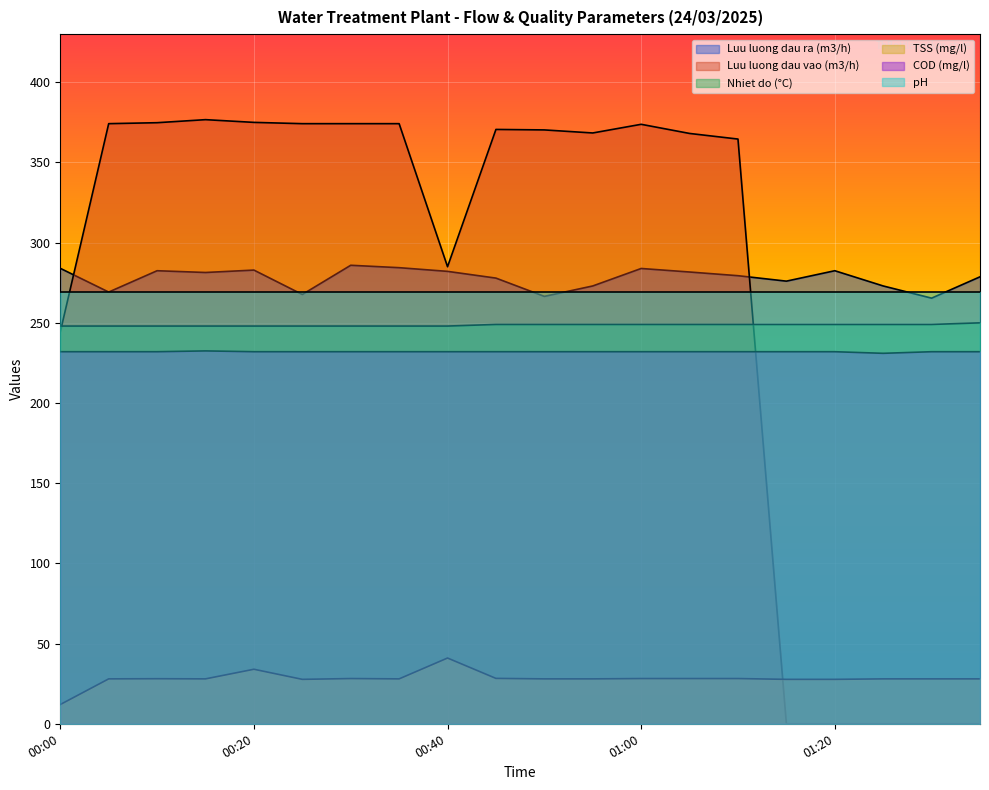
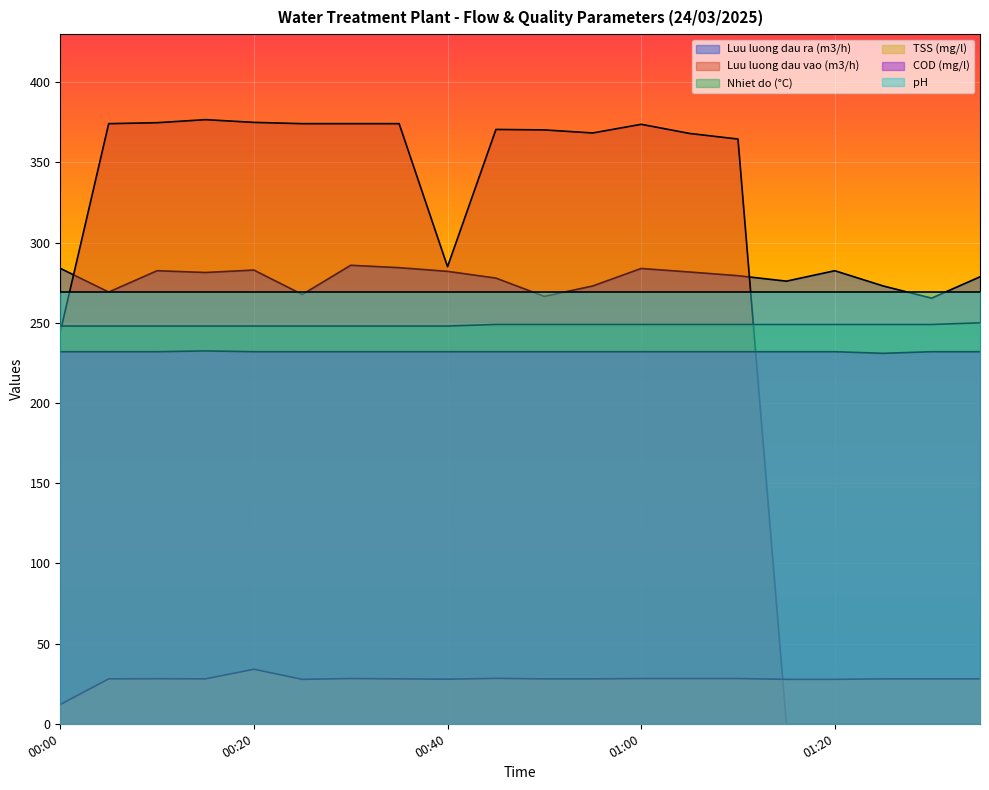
TSS (mg/l), 00:40: 41 -> 28
